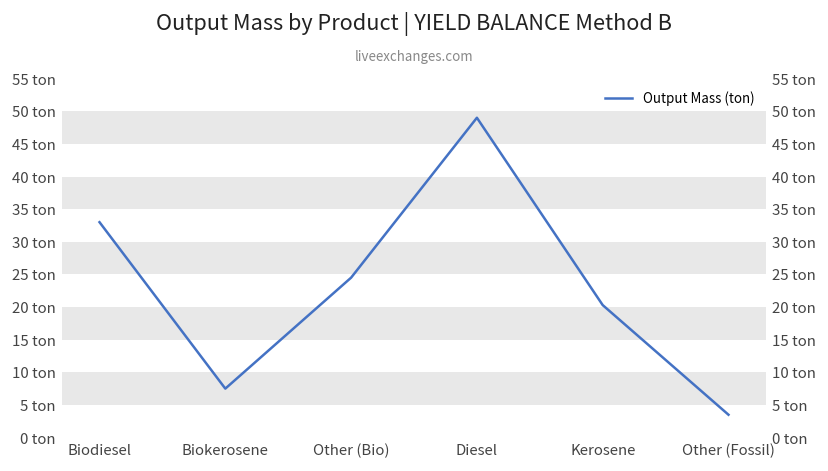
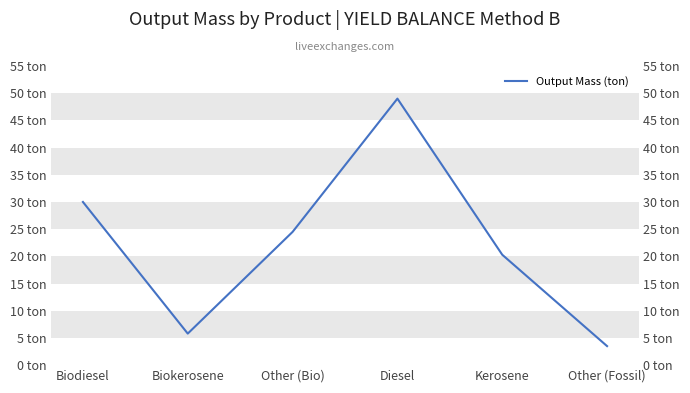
Biodiesel: 33 ton -> 30 ton
Biokerosene: 8 ton -> 6 ton
